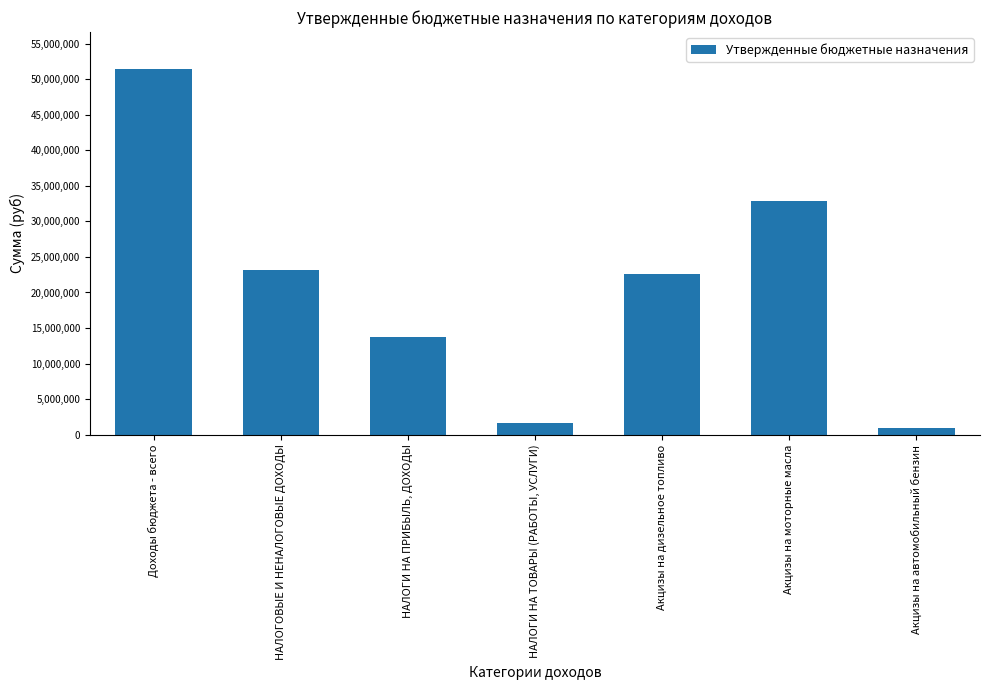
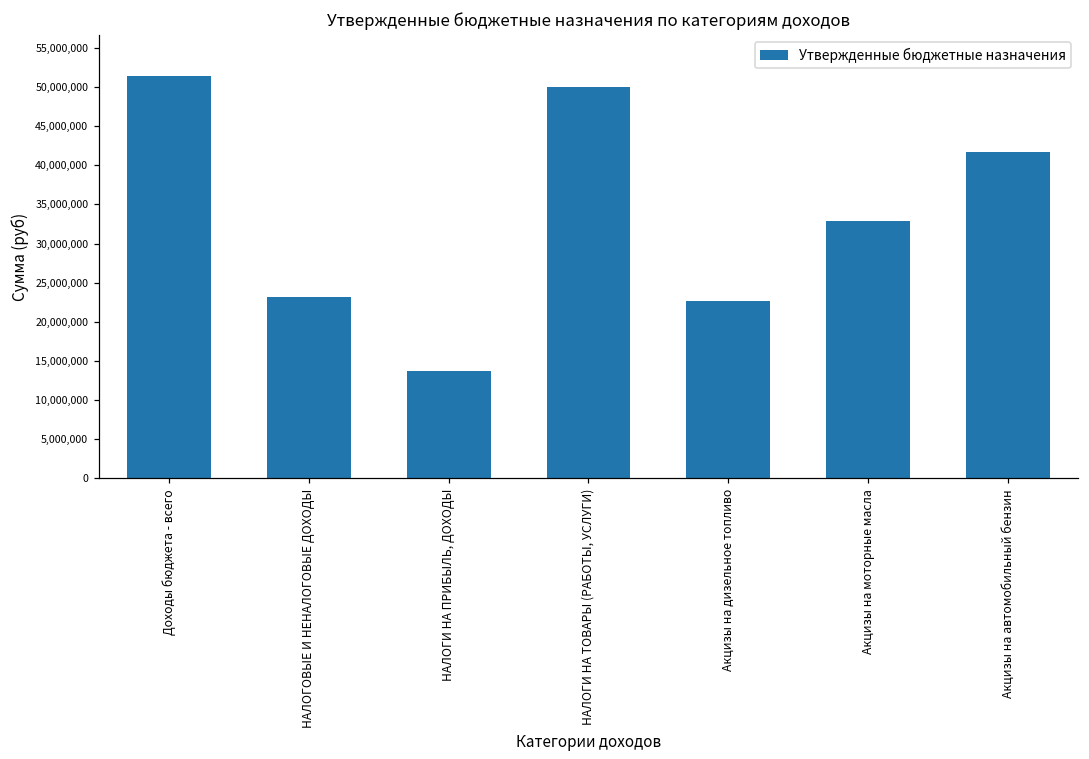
НАЛОГИ НА ТОВАРЫ (РАБОТЫ, УСЛУГИ): 2,000,000 -> 50,000,000
Акцизы на автомобильный бензин: 1,000,000 -> 42,000,000
